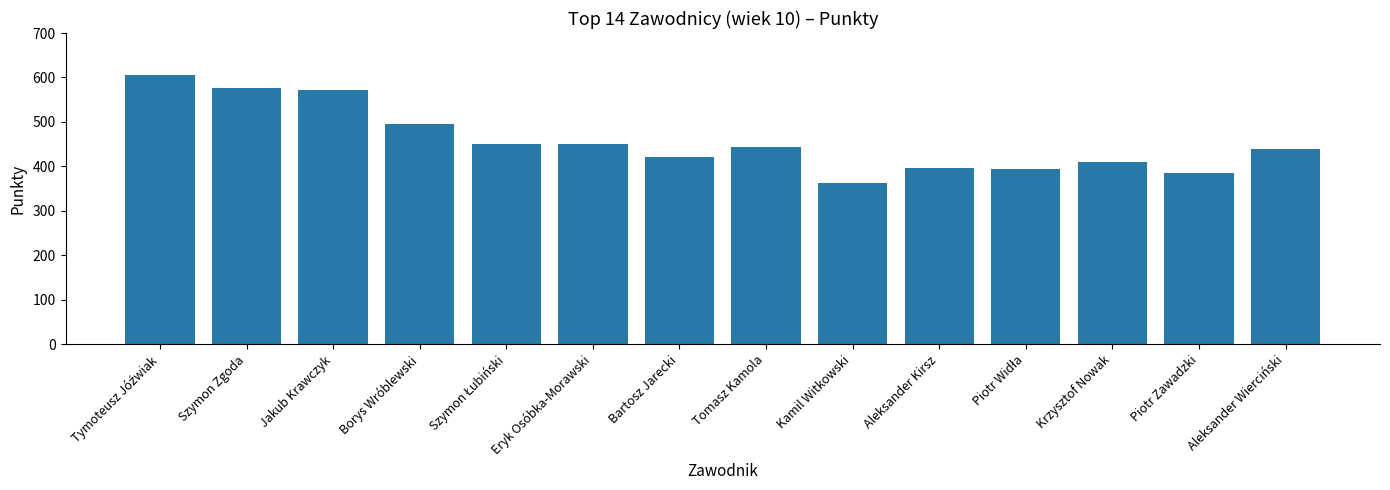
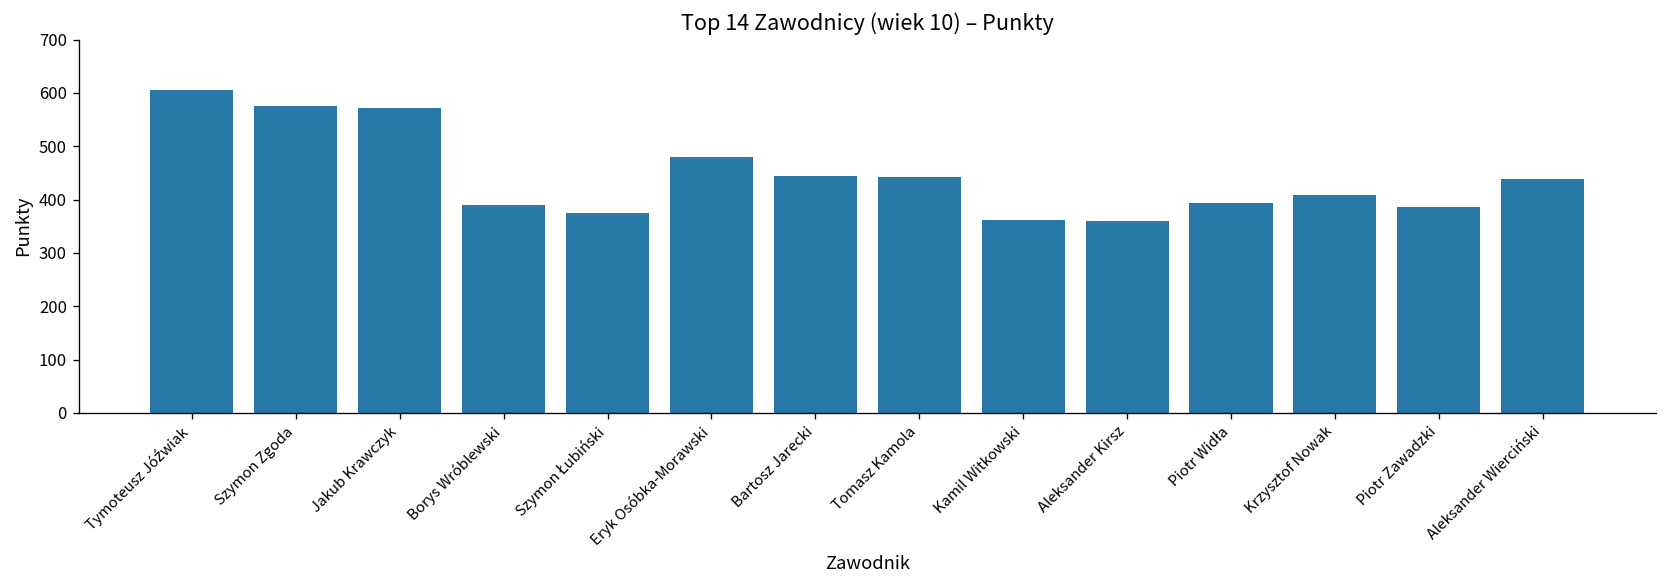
Borys Wróblewski: 500 -> 390
Szymon Łubiński: 450 -> 370
Eryk Osóbka-Morawski: 450 -> 480
Bartosz Jarecki: 420 -> 450
Aleksander Kirsz: 400 -> 360
